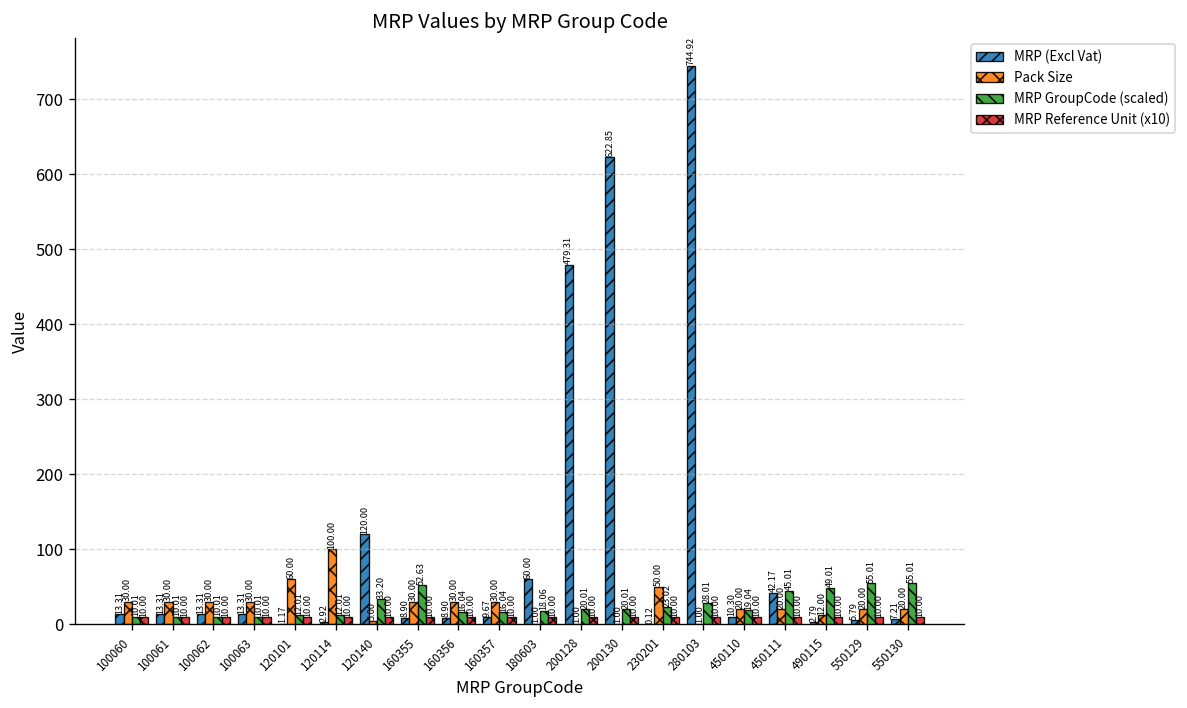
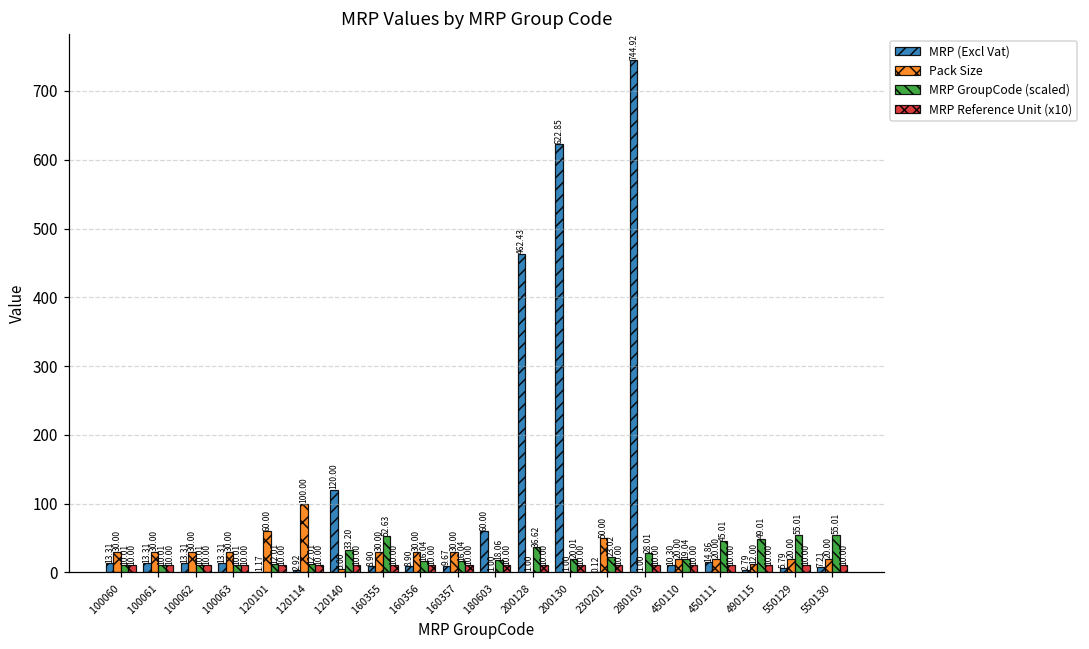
MRP (Excl Vat), 200128: 479.31 -> 462.43
MRP GroupCode (scaled), 200128: 20.01 -> 36.62
MRP (Excl Vat), 450111: 42.17 -> 14.86
